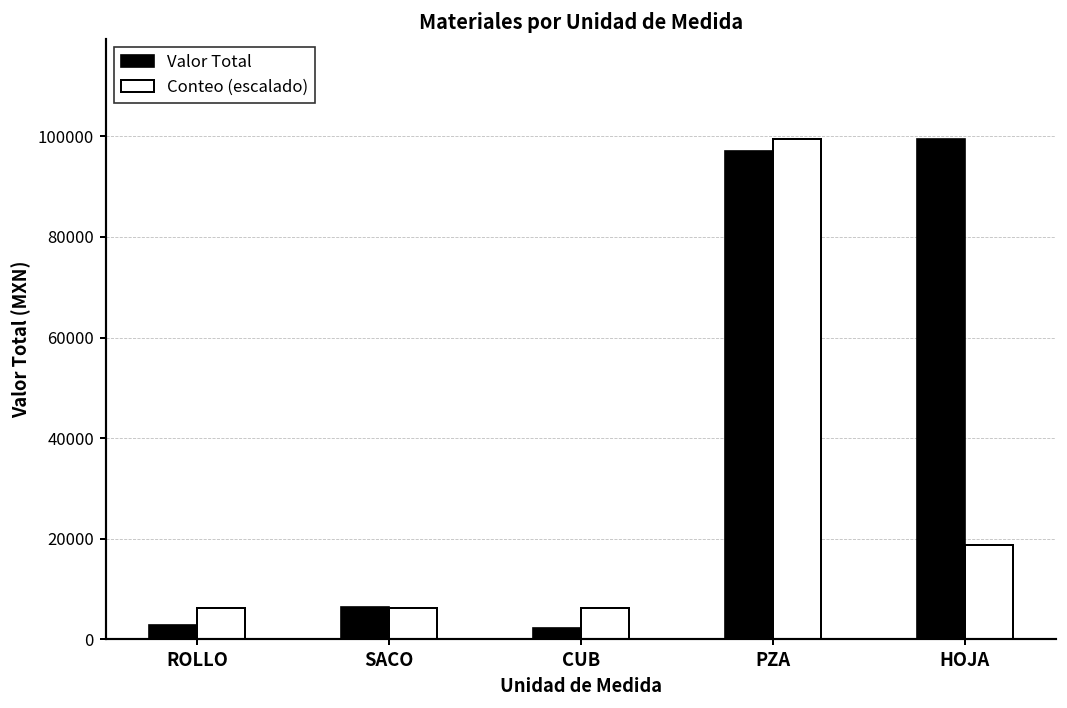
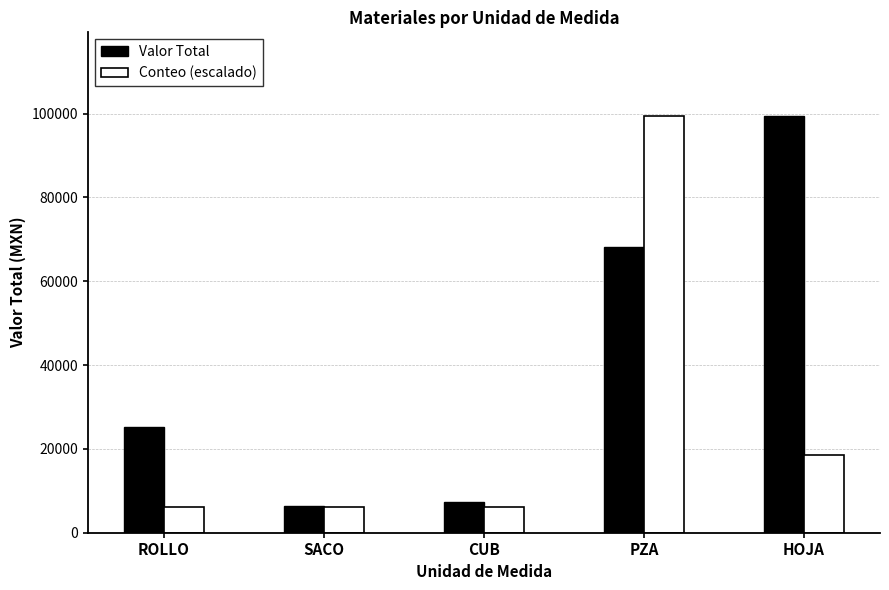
Valor Total, ROLLO: 3000 -> 25000
Valor Total, CUB: 2000 -> 7000
Valor Total, PZA: 97000 -> 68000
